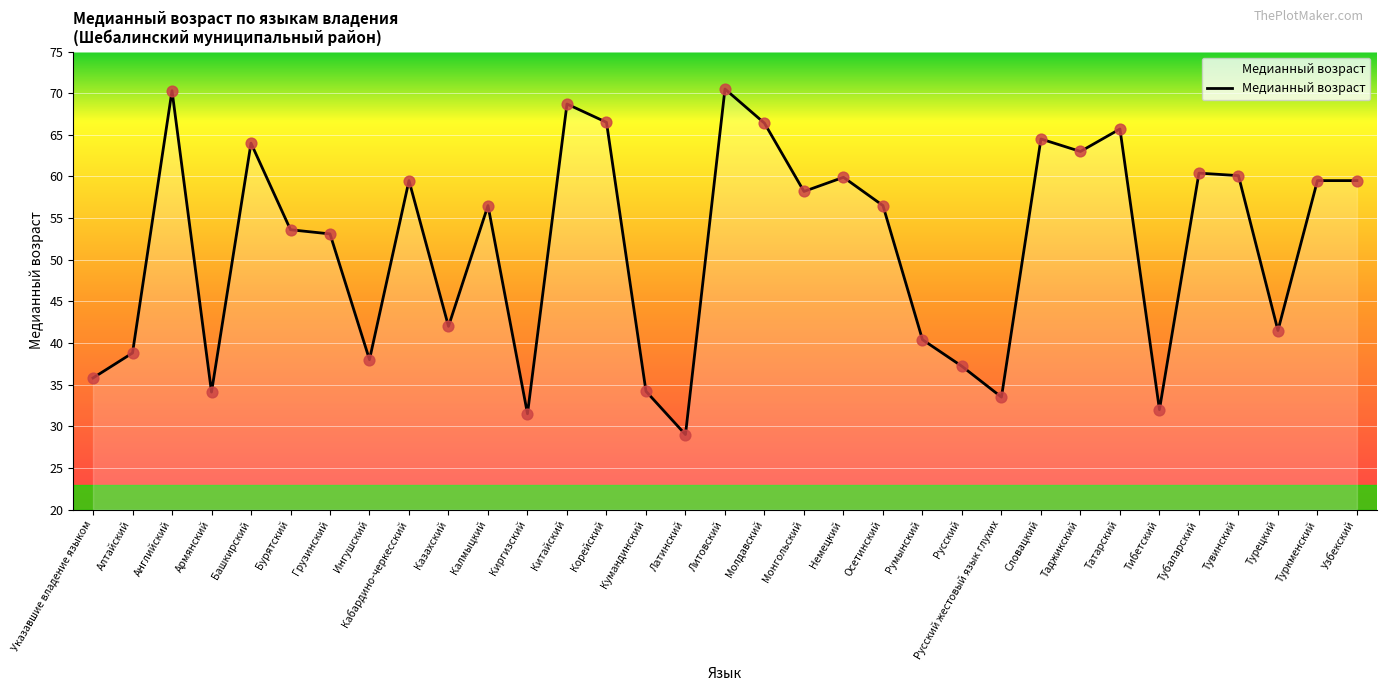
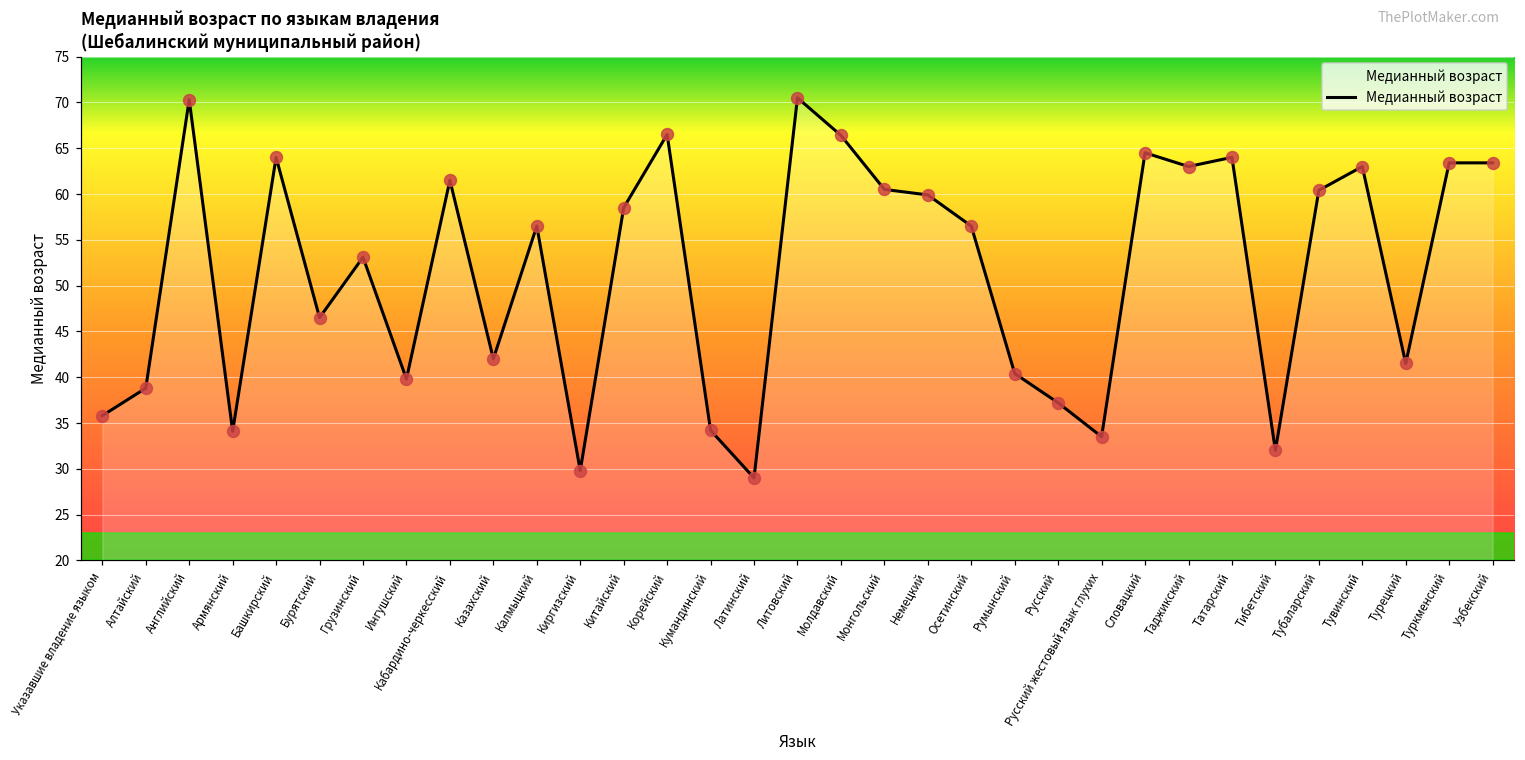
Бурятский: 54 -> 47
Ингушский: 38 -> 40
Кабардино-черкесский: 60 -> 62
Киргизский: 32 -> 30
Китайский: 69 -> 59
Монгольский: 58 -> 61
Татарский: 66 -> 64
Тувинский: 60 -> 63
Туркменский: 60 -> 63
Узбекский: 60 -> 63
